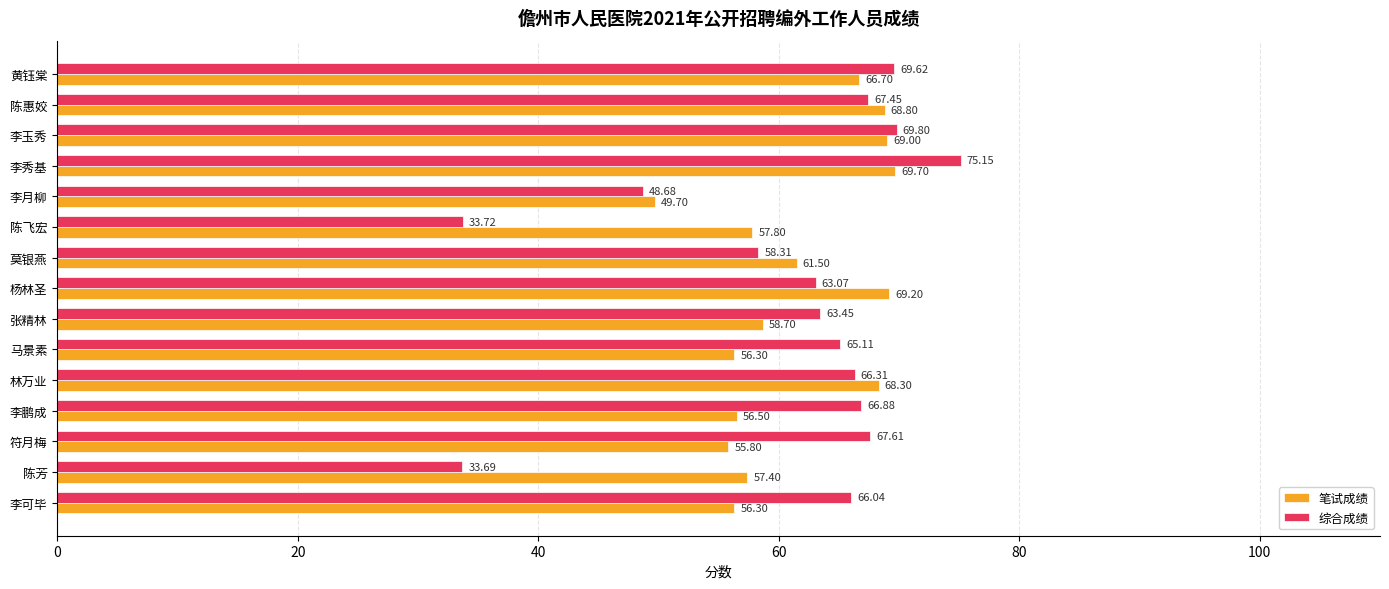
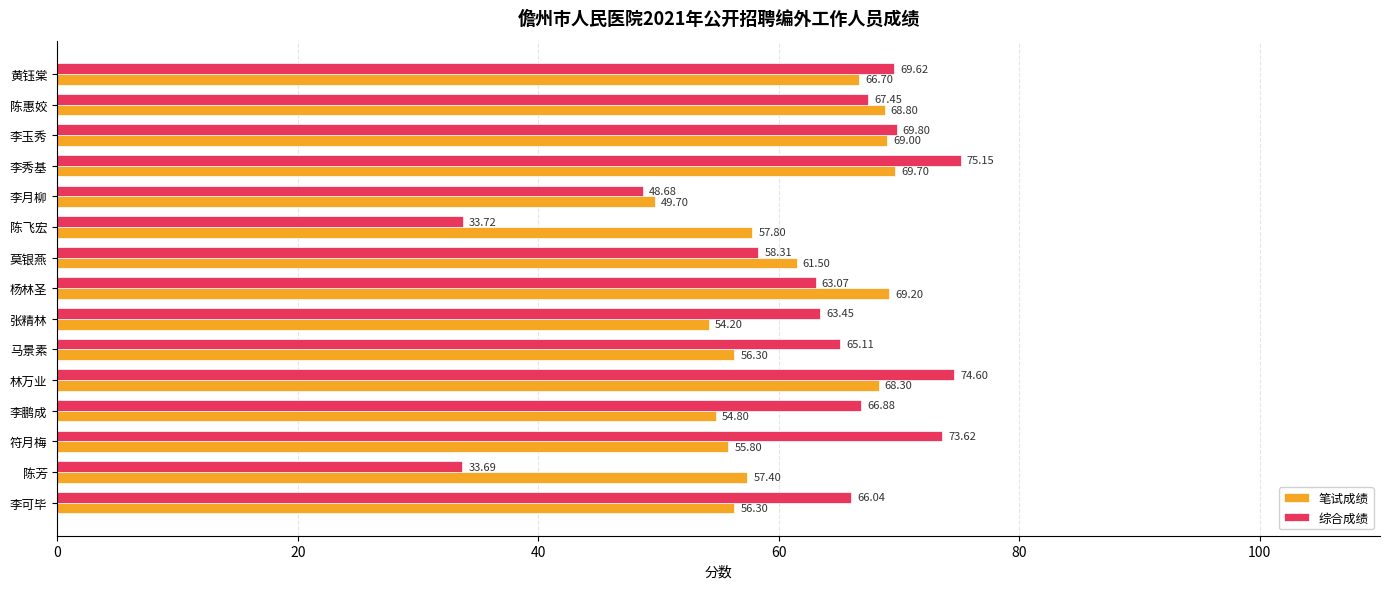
笔试成绩, 张精林: 58.70 -> 54.20
综合成绩, 林万业: 66.31 -> 74.60
笔试成绩, 李鹏成: 56.50 -> 54.80
综合成绩, 符月梅: 67.61 -> 73.62
